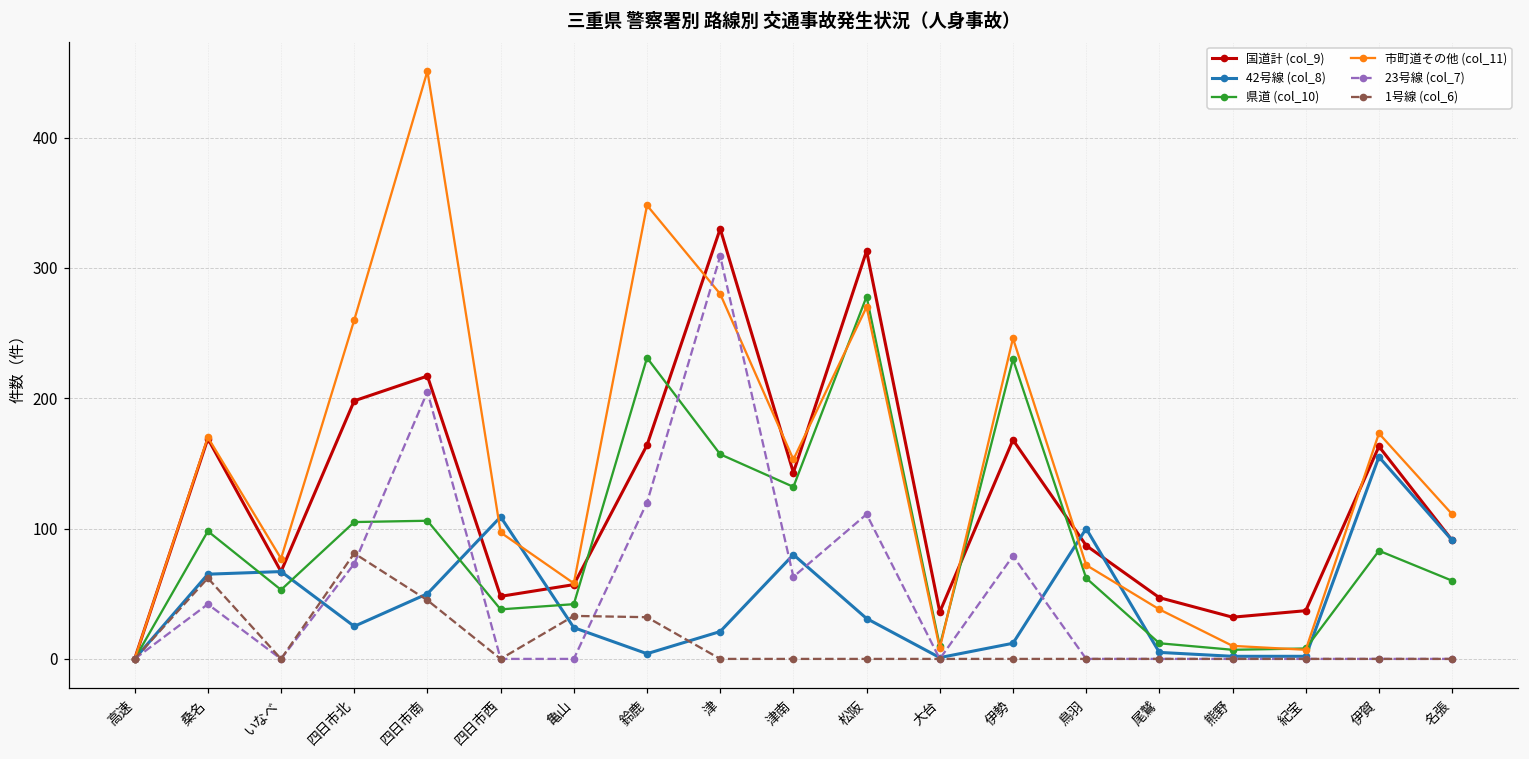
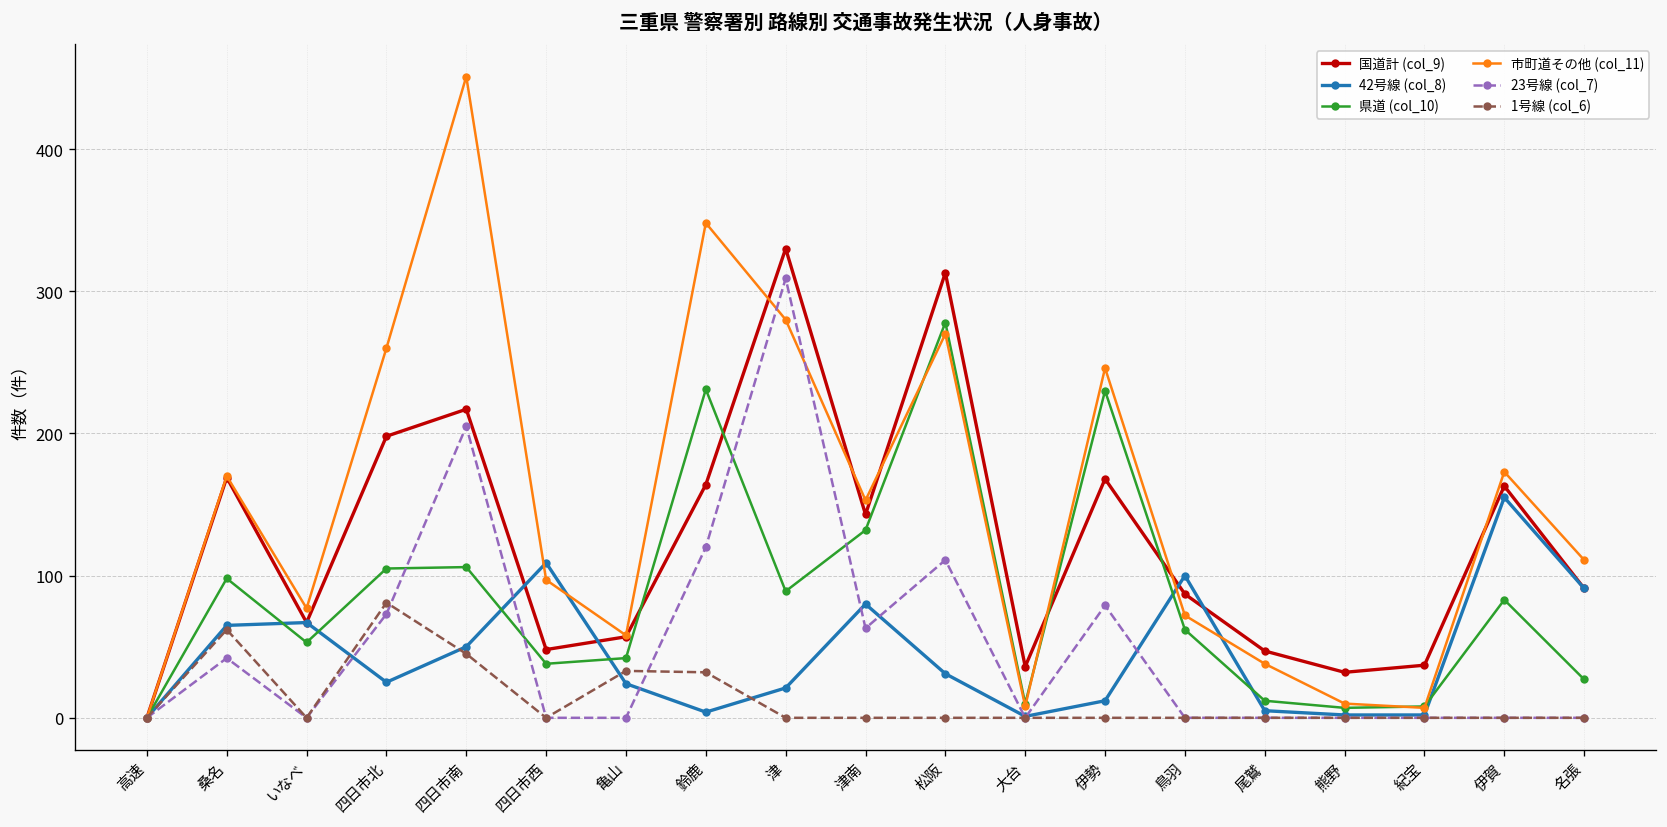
県道 (col_10), 津: 157 -> 89
県道 (col_10), 名張: 60 -> 27
